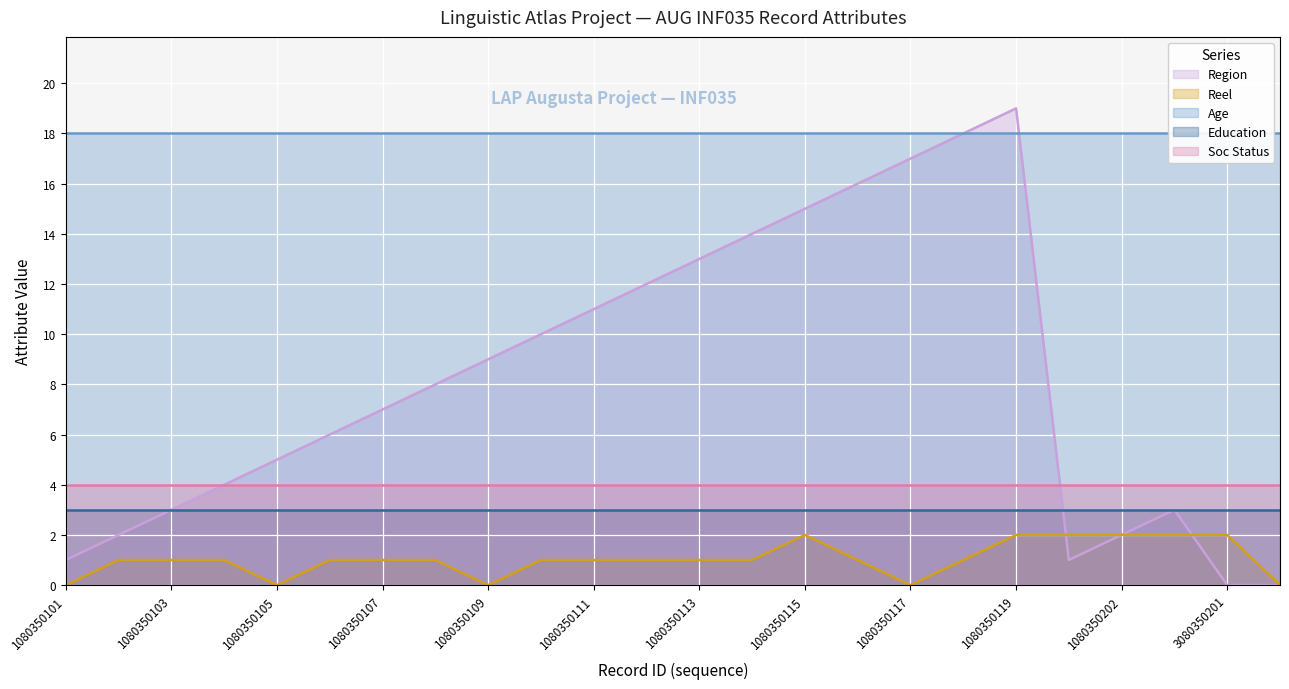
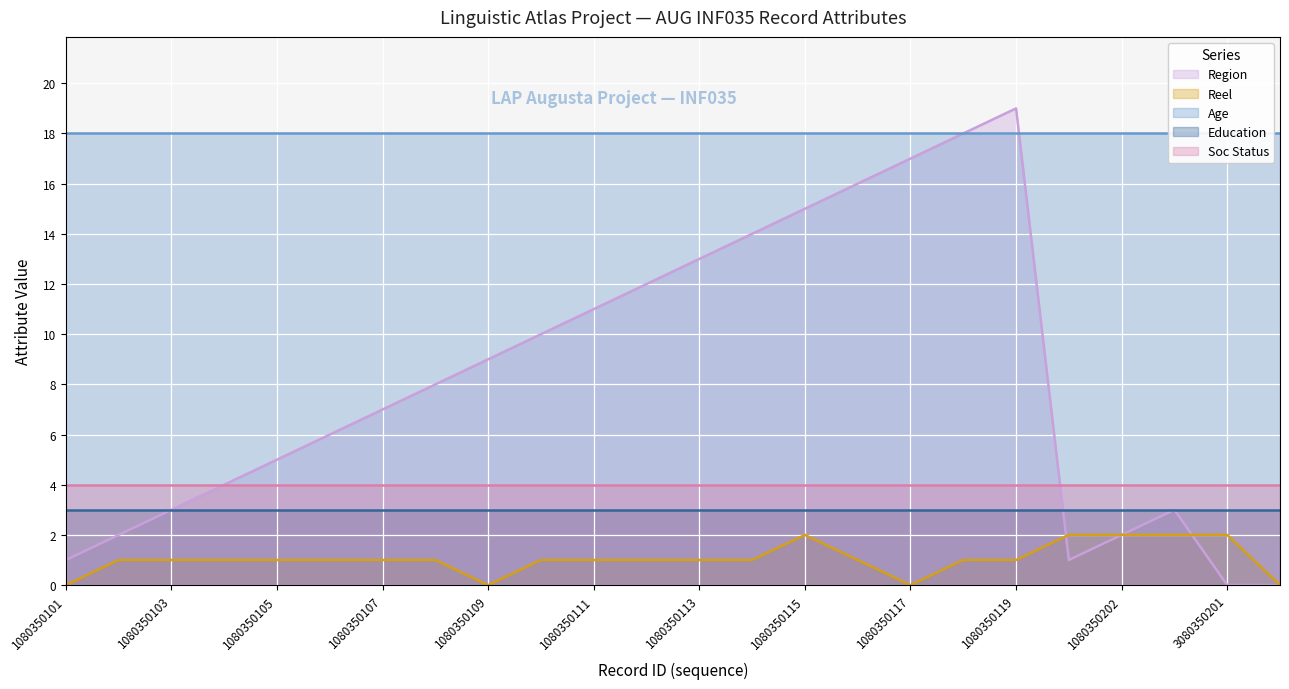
Reel, 1080350105: 0 -> 1
Reel, 1080350119: 2 -> 1
